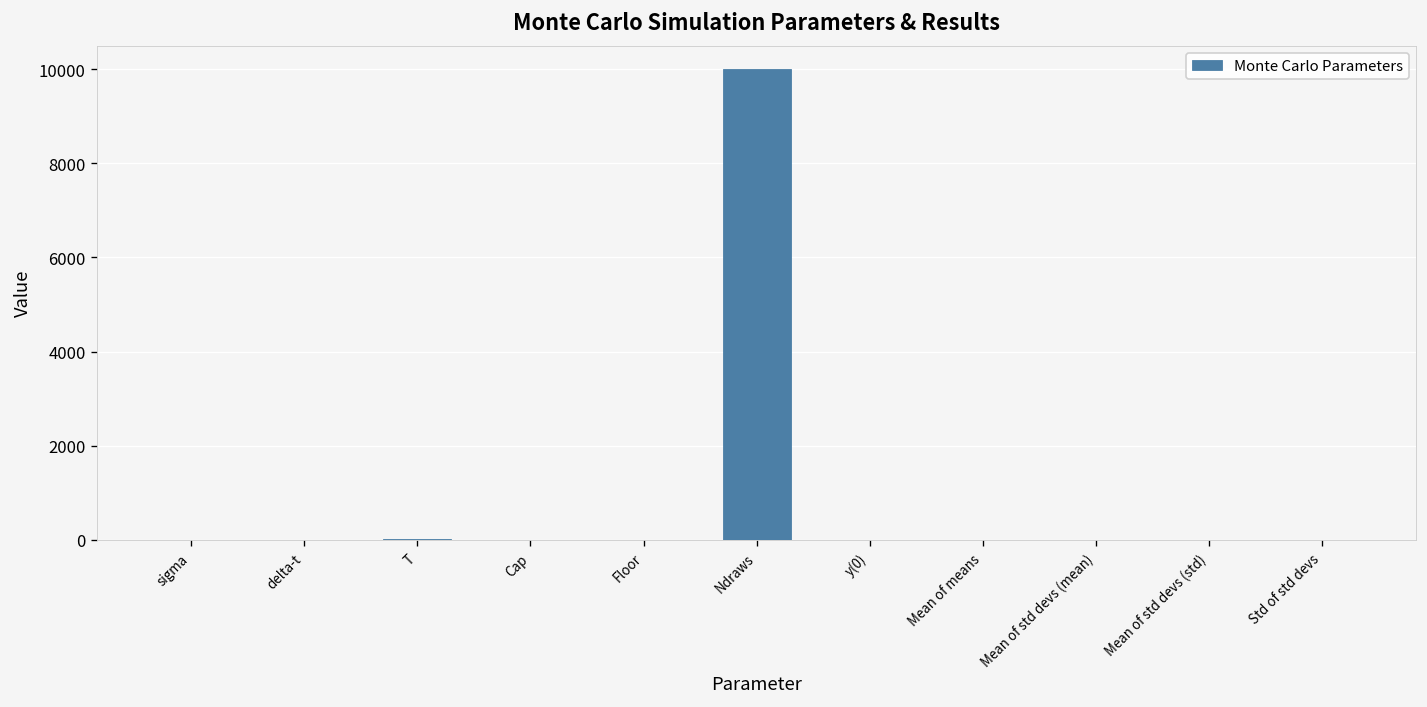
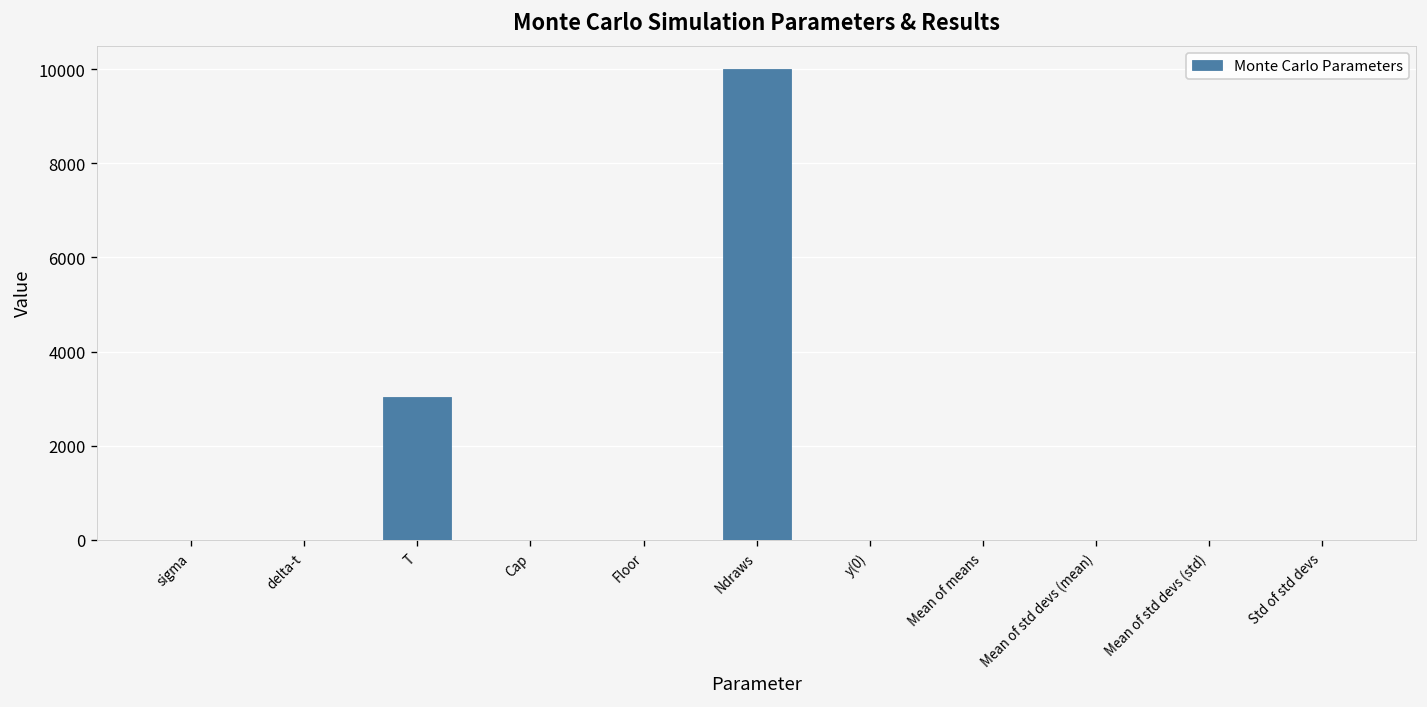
T: 0 -> 3000
